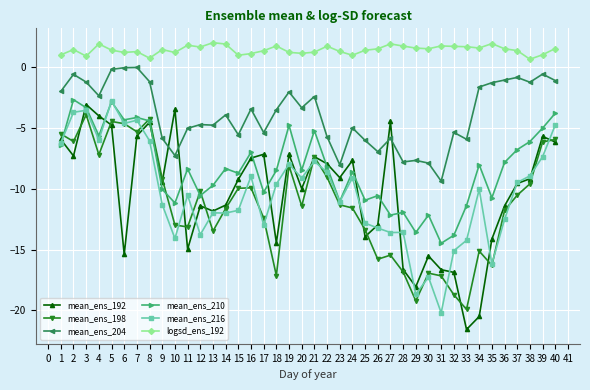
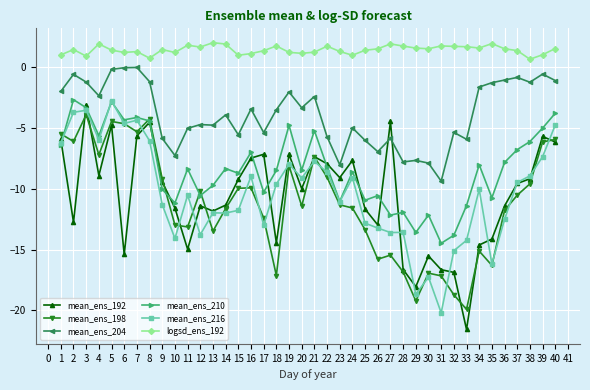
mean_ens_192, 2: -7.3 -> -12.7
mean_ens_192, 4: -4.0 -> -8.9
mean_ens_192, 10: -3.4 -> -11.6
mean_ens_192, 25: -13.9 -> -11.7
mean_ens_192, 34: -20.5 -> -14.6
